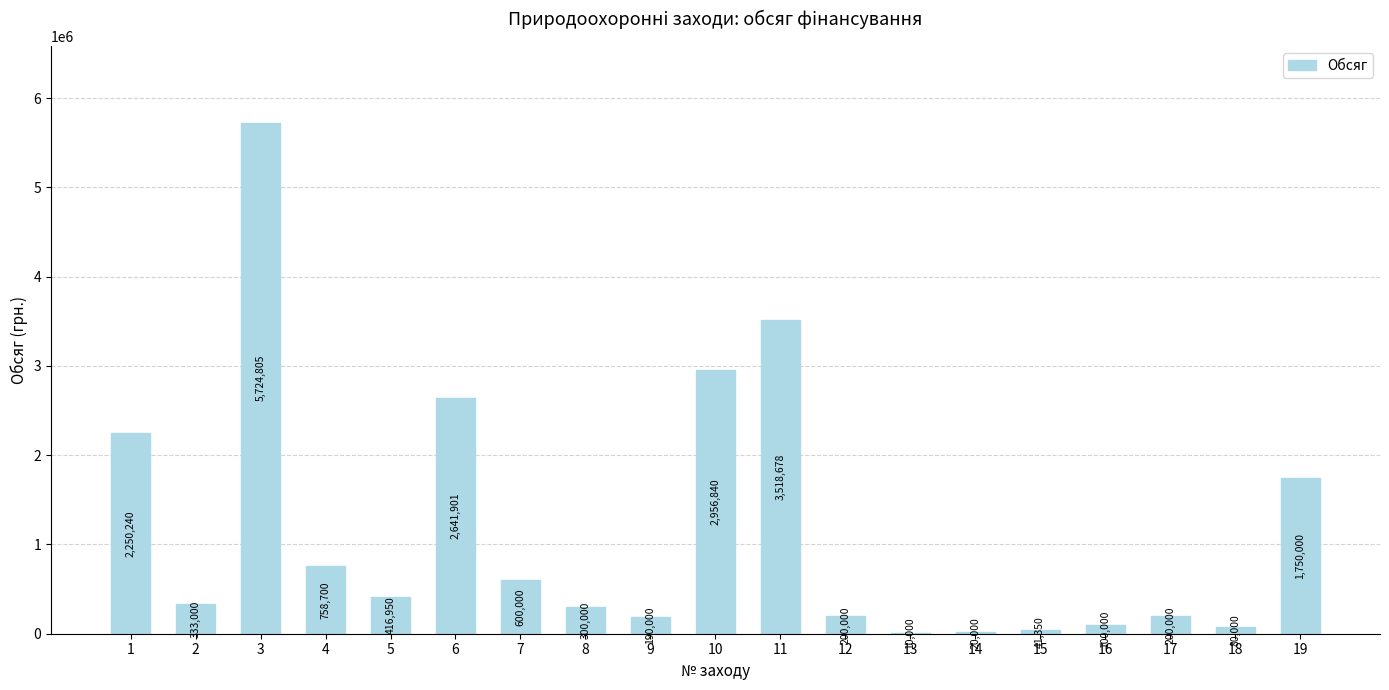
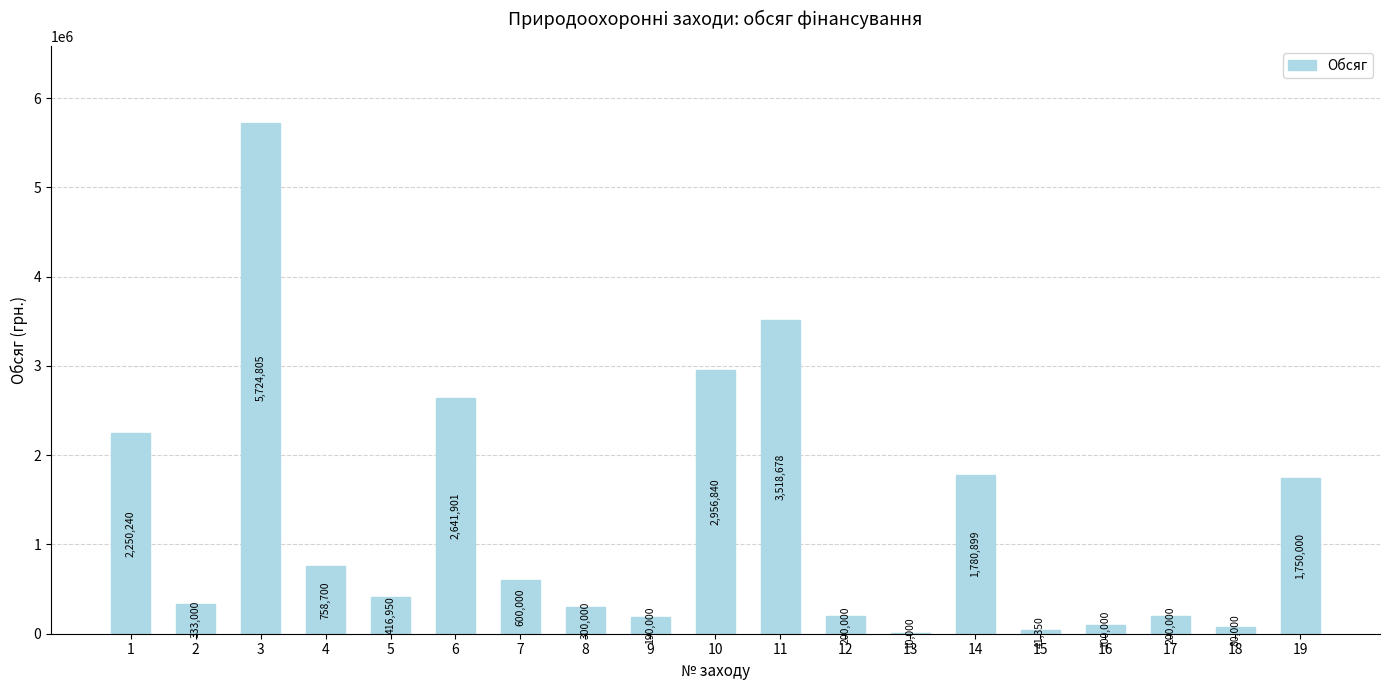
14: 20,000 -> 1,780,899
